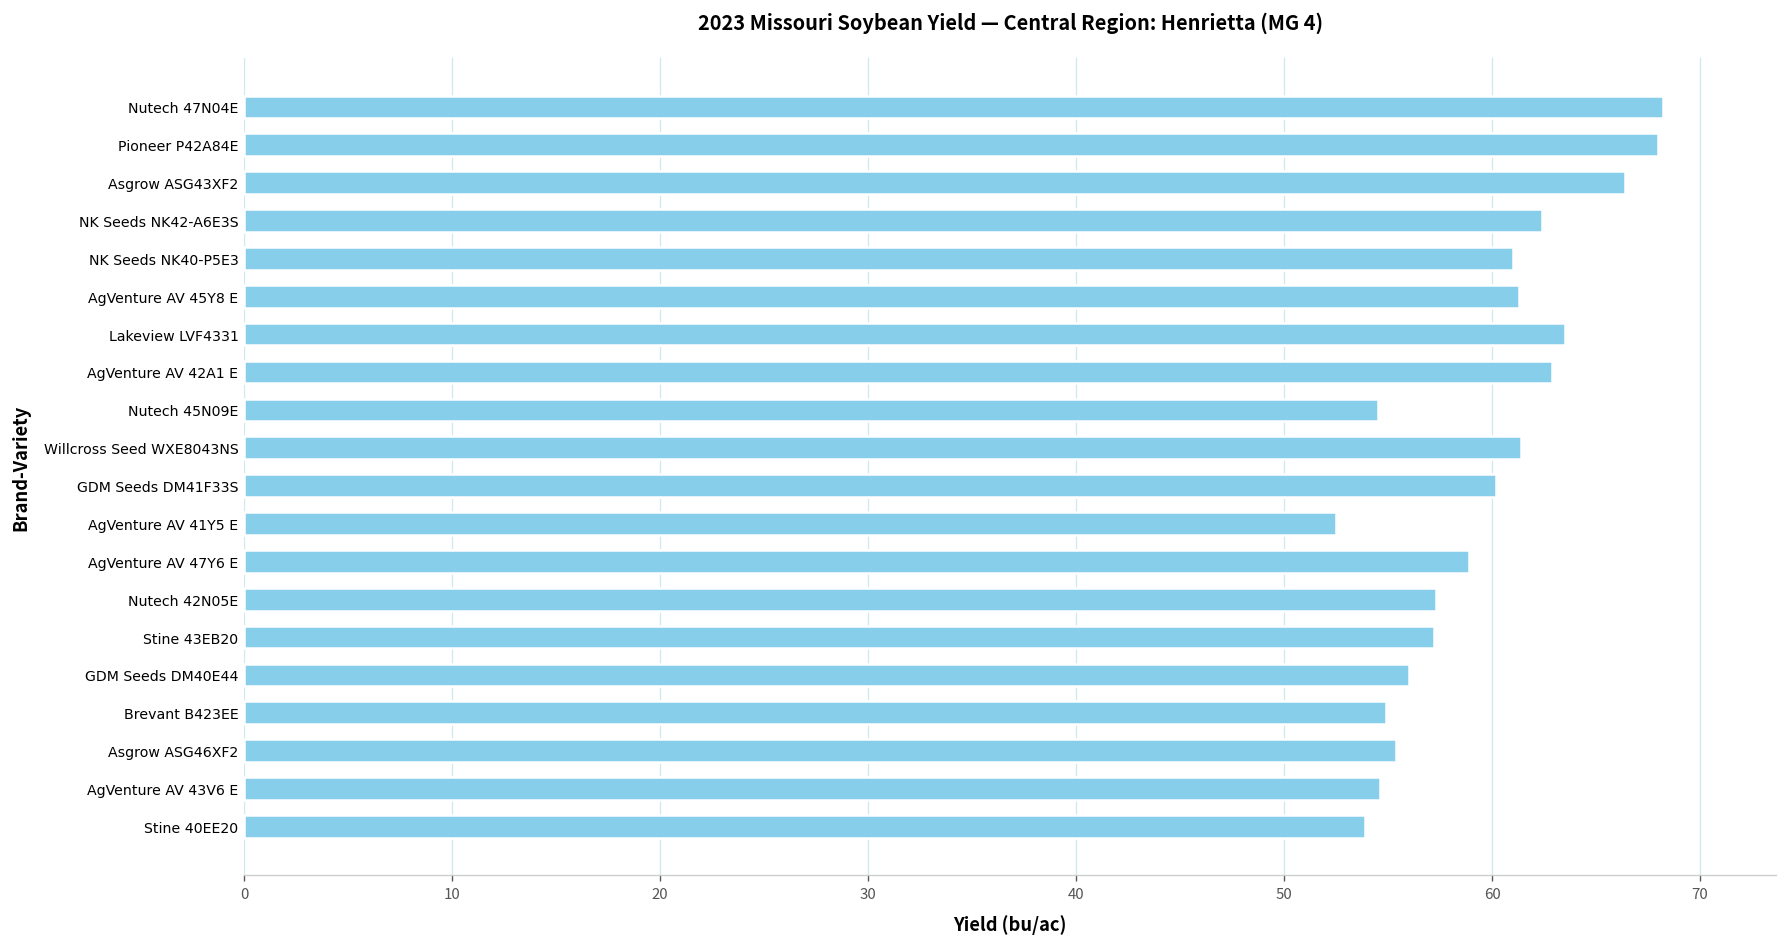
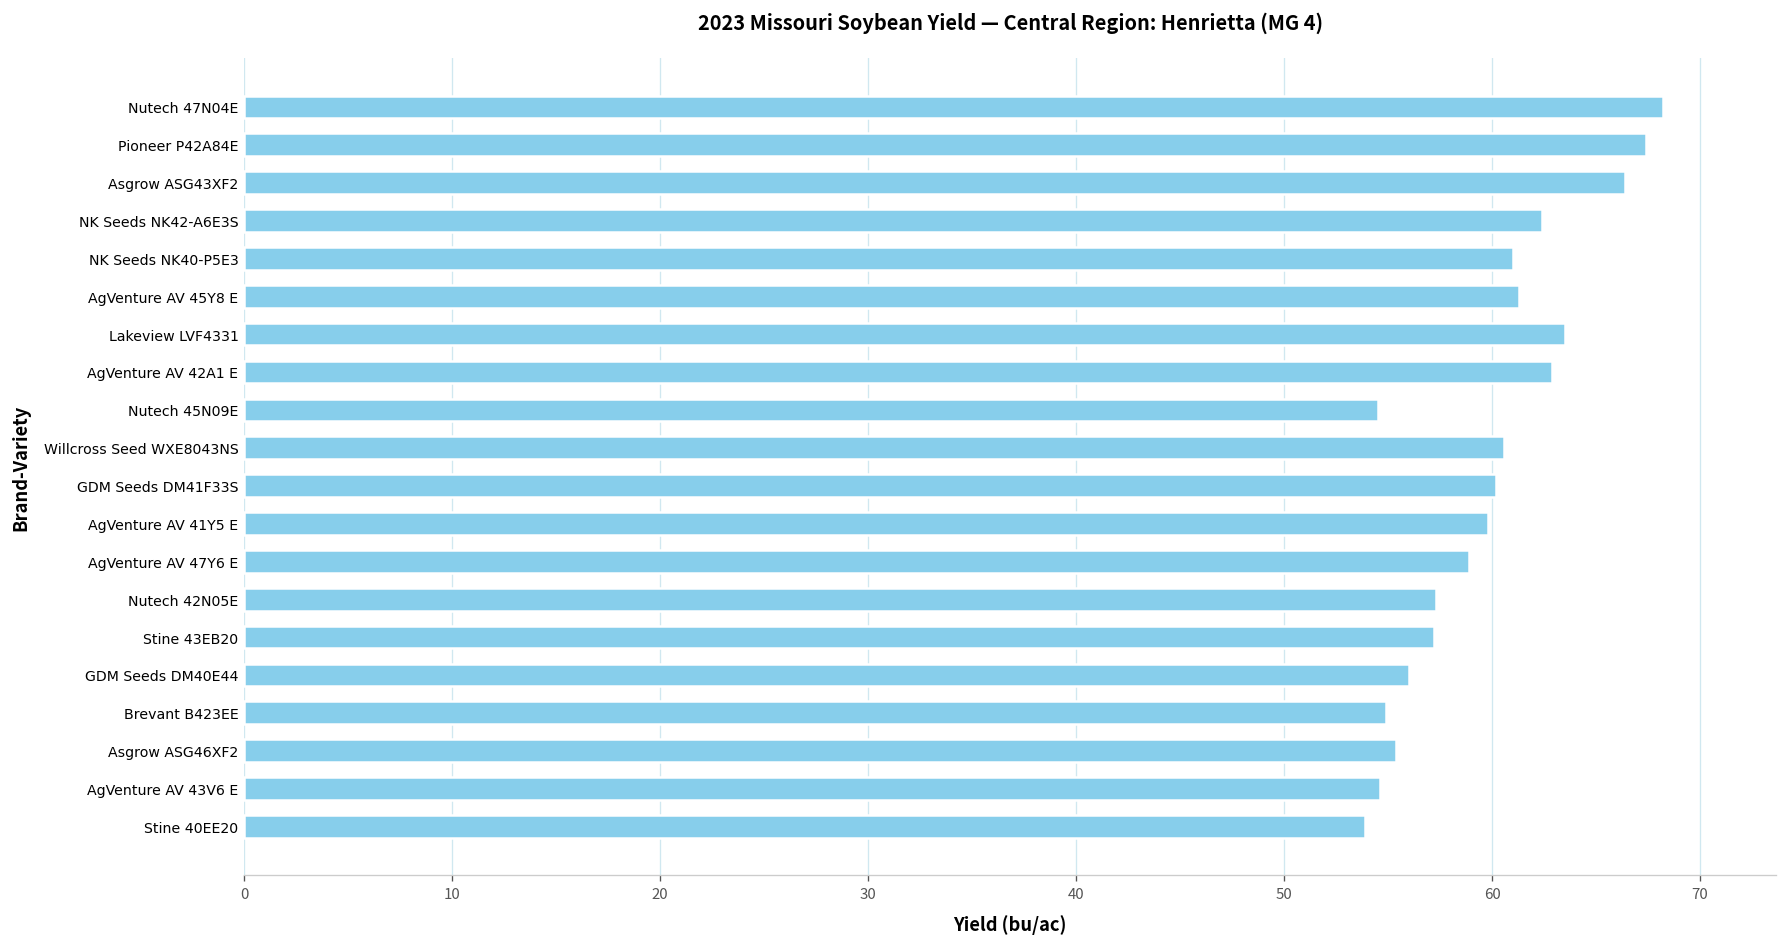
Pioneer P42A84E: 68.0 -> 67.4
Willcross Seed WXE8043NS: 61.4 -> 60.6
AgVenture AV 41Y5 E: 52.5 -> 59.8
